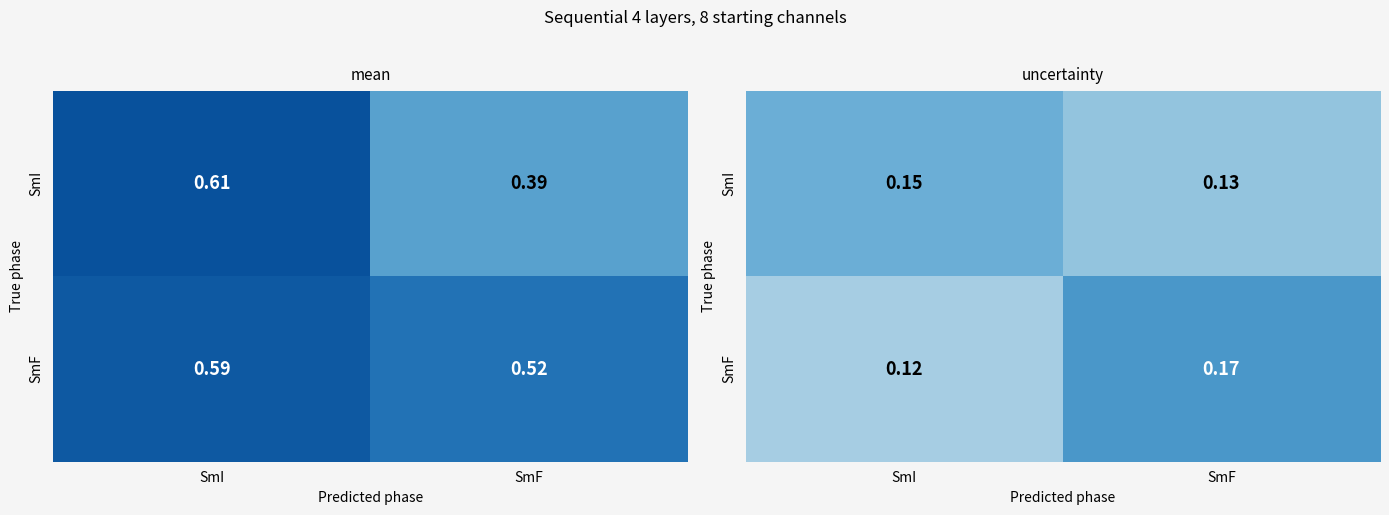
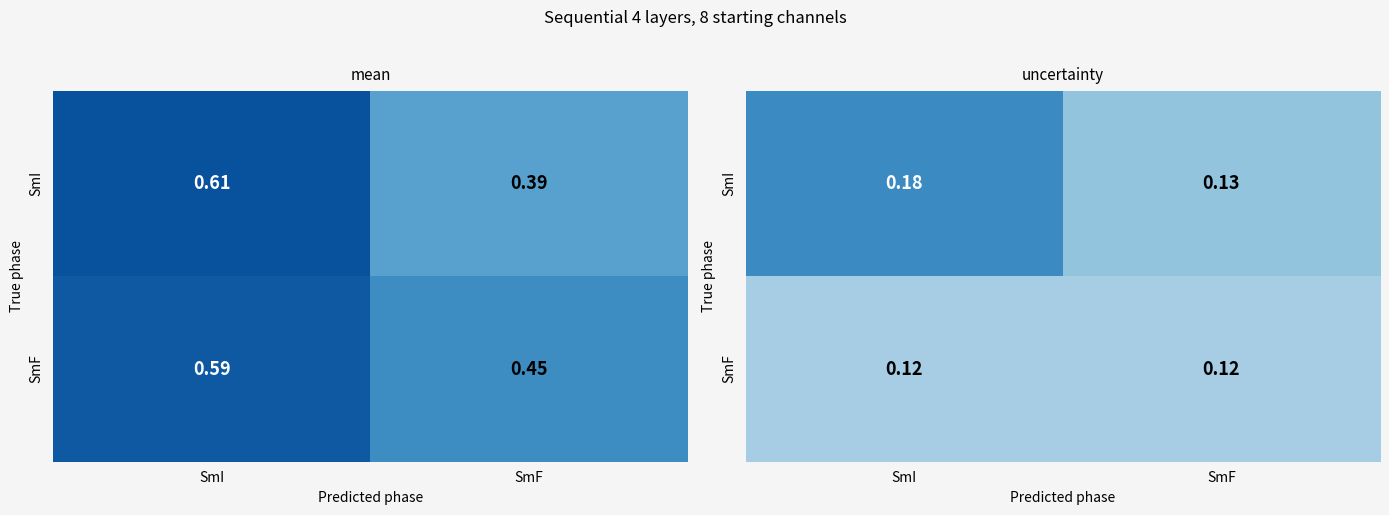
mean, SmF, SmF: 0.52 -> 0.45
uncertainty, SmI, SmI: 0.15 -> 0.18
uncertainty, SmF, SmF: 0.17 -> 0.12
